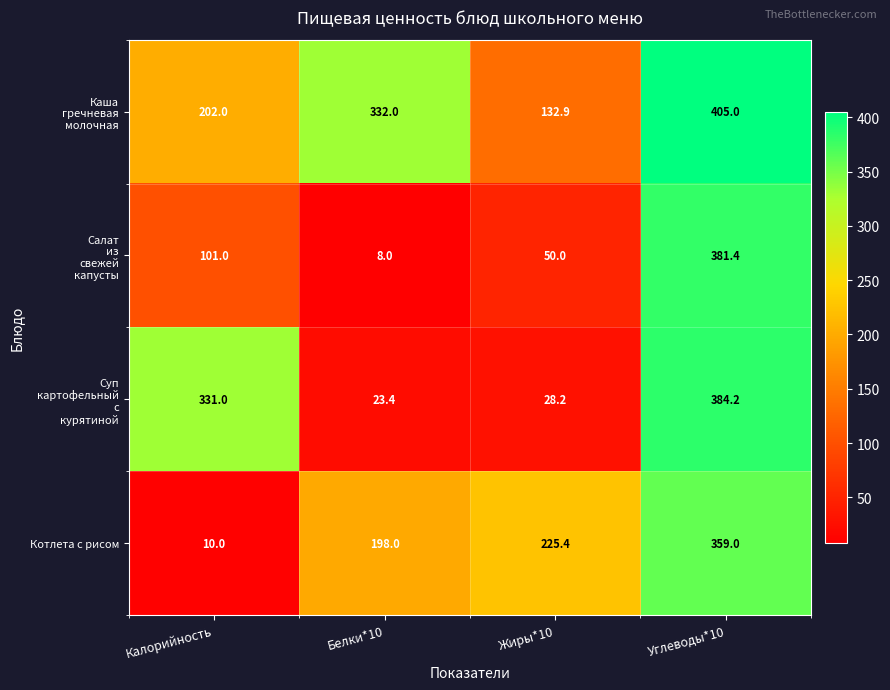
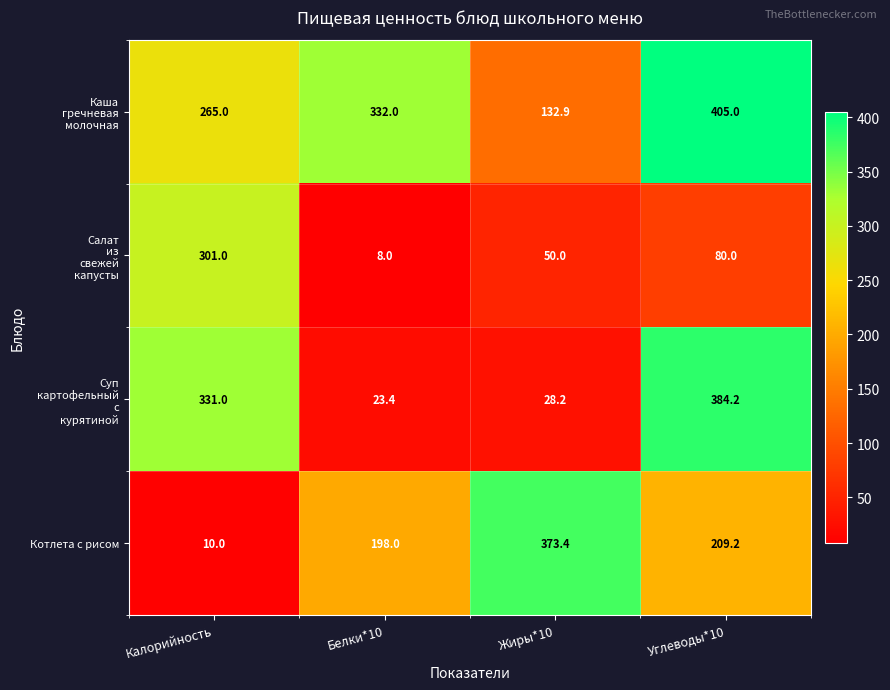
Каша гречневая молочная, Калорийность: 202.0 -> 265.0
Салат из свежей капусты, Калорийность: 101.0 -> 301.0
Салат из свежей капусты, Углеводы*10: 381.4 -> 80.0
Котлета с рисом, Жиры*10: 225.4 -> 373.4
Котлета с рисом, Углеводы*10: 359.0 -> 209.2
